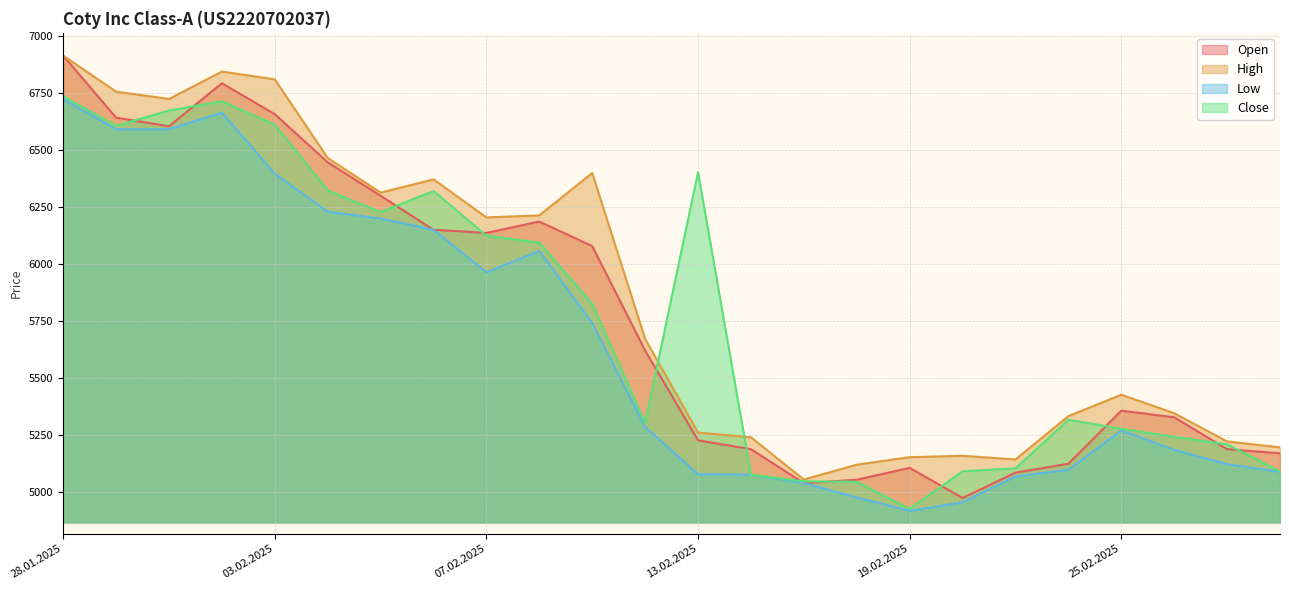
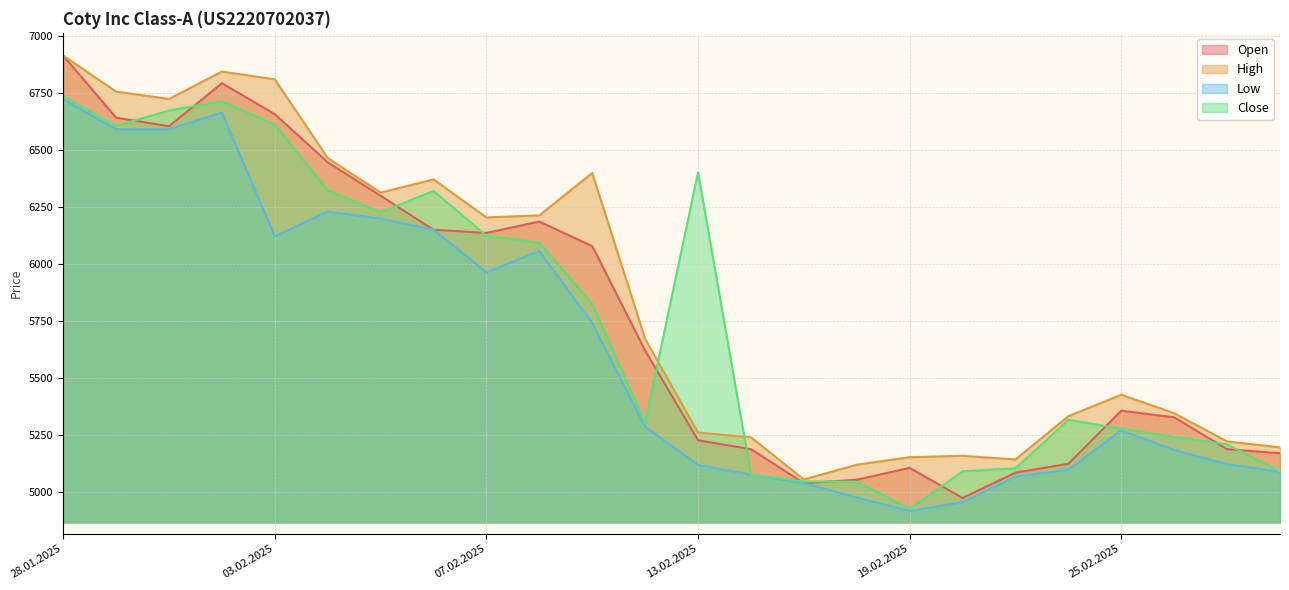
Low, 03.02.2025: 6400 -> 6120
Low, 13.02.2025: 5080 -> 5120
